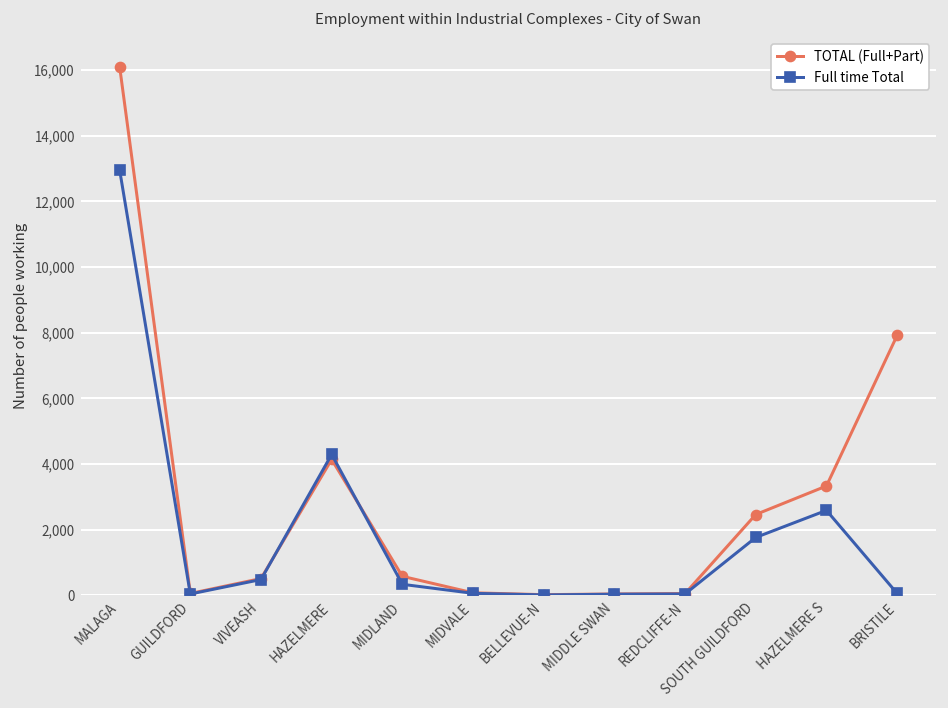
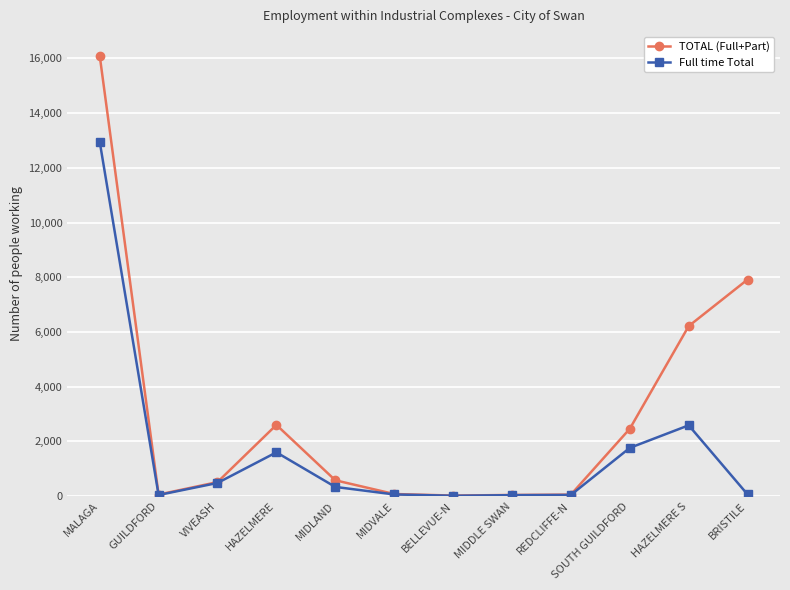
TOTAL (Full+Part), HAZELMERE: 4,100 -> 2,600
Full time Total, HAZELMERE: 4,300 -> 1,600
TOTAL (Full+Part), HAZELMERE S: 3,300 -> 6,200
